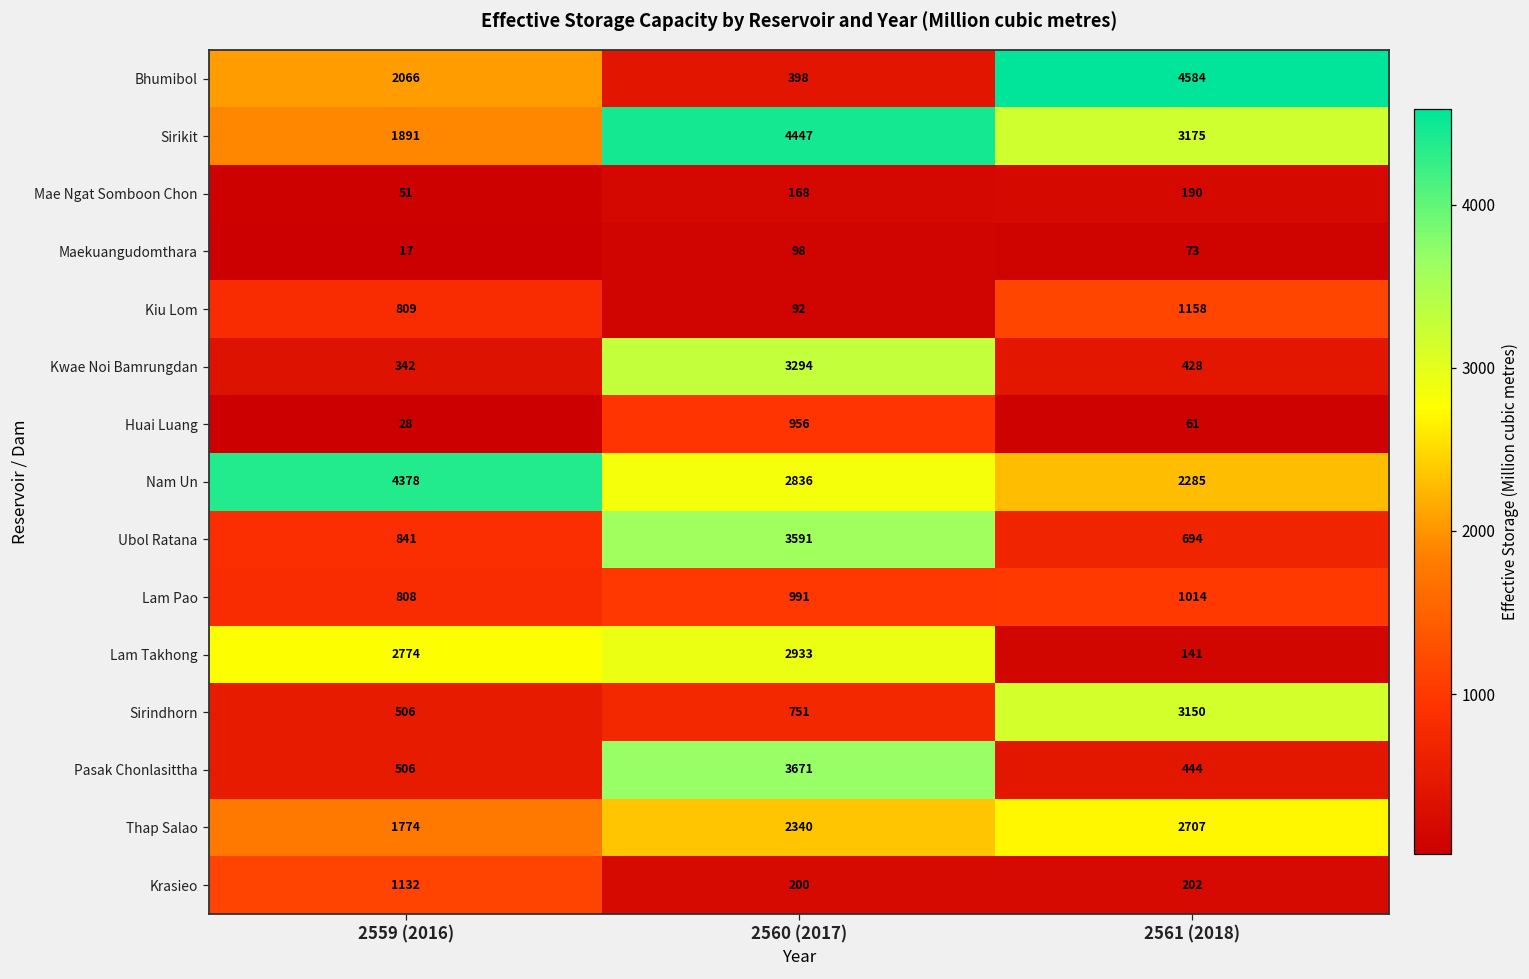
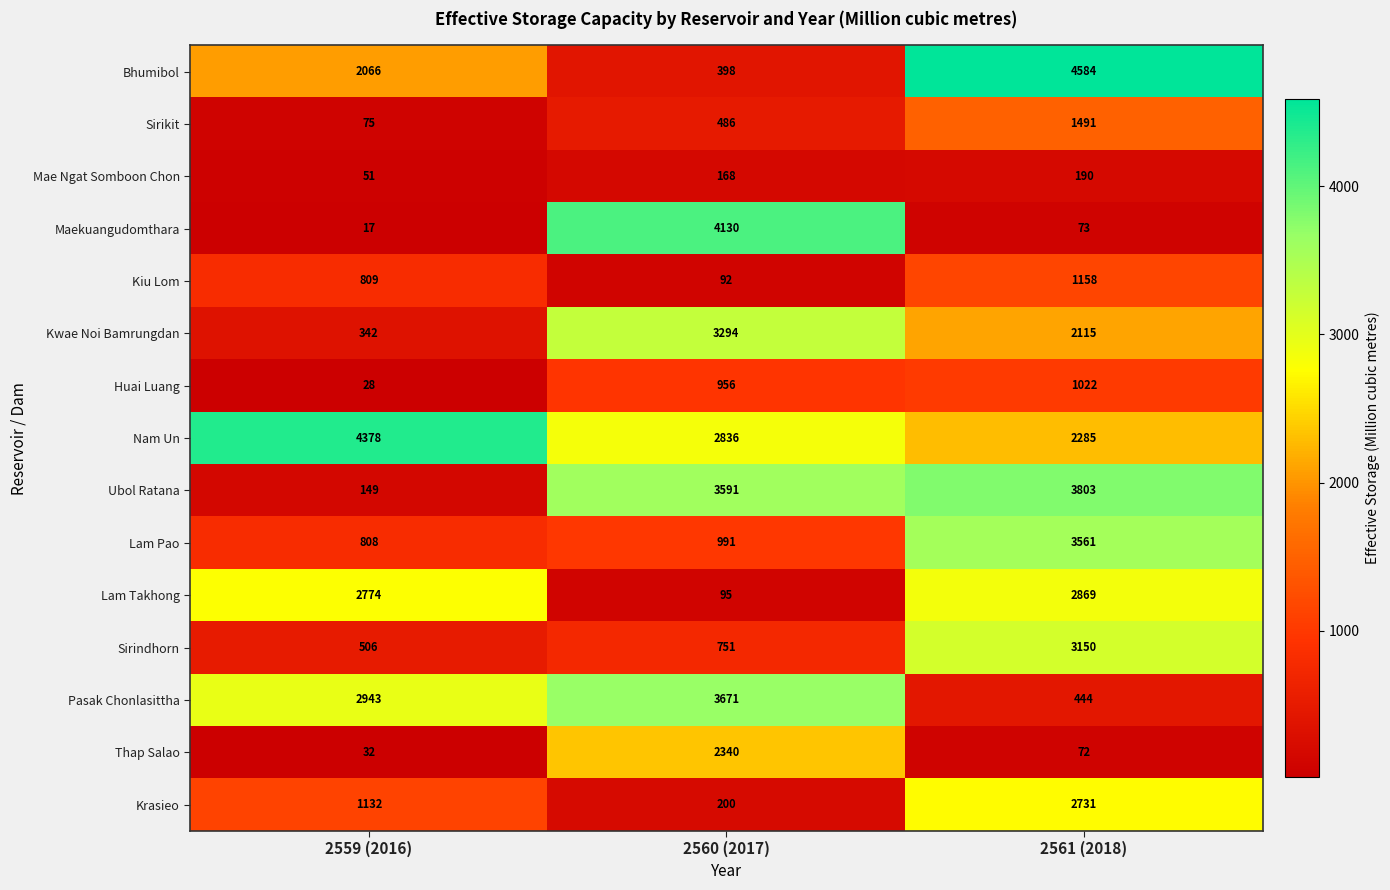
Sirikit, 2559 (2016): 1891 -> 75
Sirikit, 2560 (2017): 4447 -> 486
Sirikit, 2561 (2018): 3175 -> 1491
Maekuangudomthara, 2560 (2017): 98 -> 4130
Kwae Noi Bamrungdan, 2561 (2018): 428 -> 2115
Huai Luang, 2561 (2018): 61 -> 1022
Ubol Ratana, 2559 (2016): 841 -> 149
Ubol Ratana, 2561 (2018): 694 -> 3803
Lam Pao, 2561 (2018): 1014 -> 3561
Lam Takhong, 2560 (2017): 2933 -> 95
Lam Takhong, 2561 (2018): 141 -> 2869
Pasak Chonlasittha, 2559 (2016): 506 -> 2943
Thap Salao, 2559 (2016): 1774 -> 32
Thap Salao, 2561 (2018): 2707 -> 72
Krasieo, 2561 (2018): 202 -> 2731
